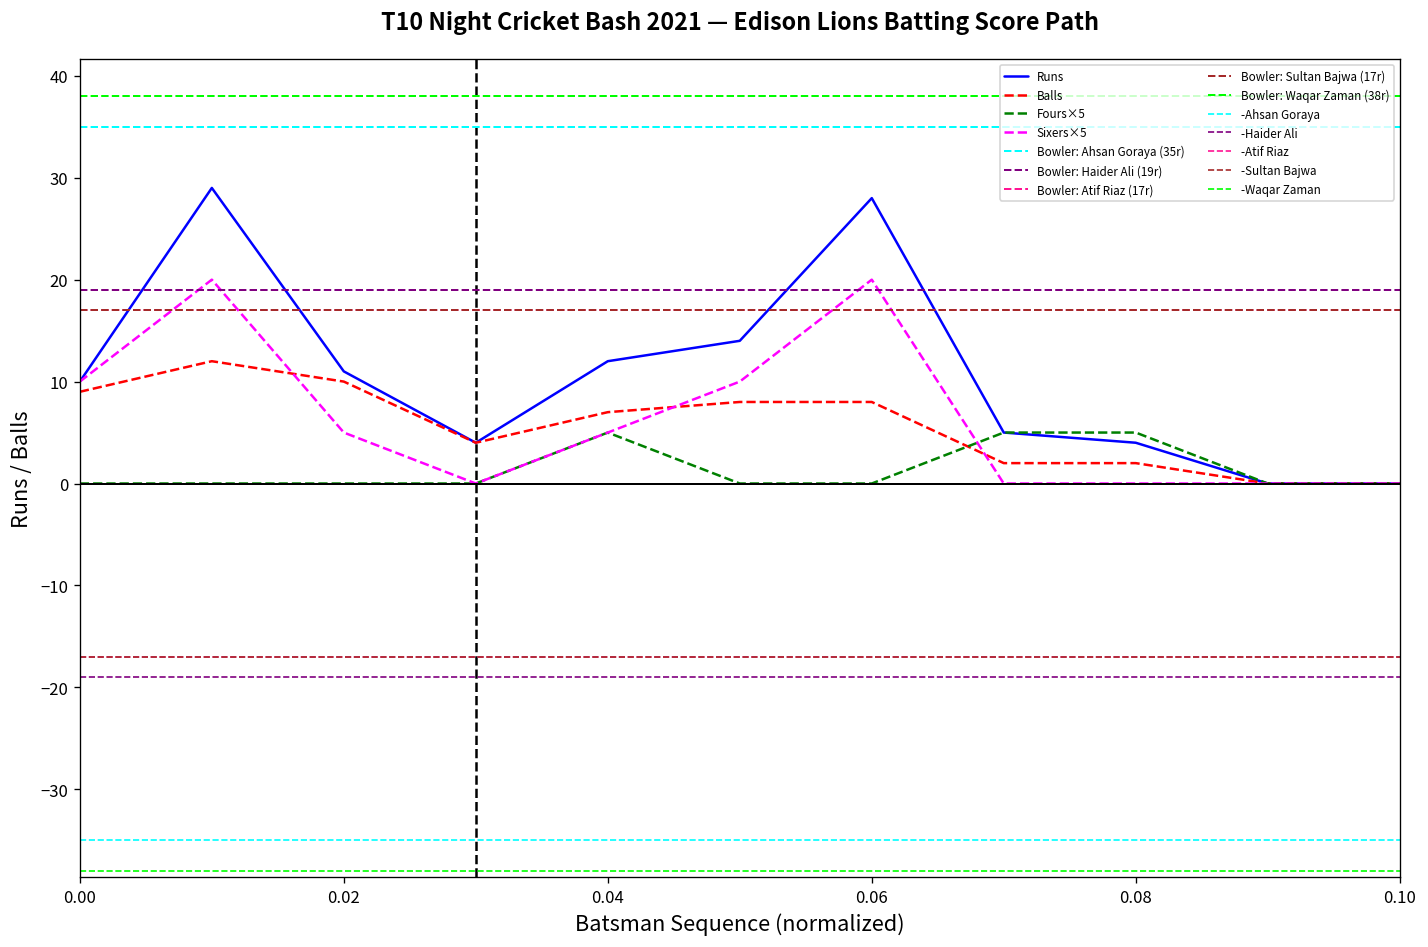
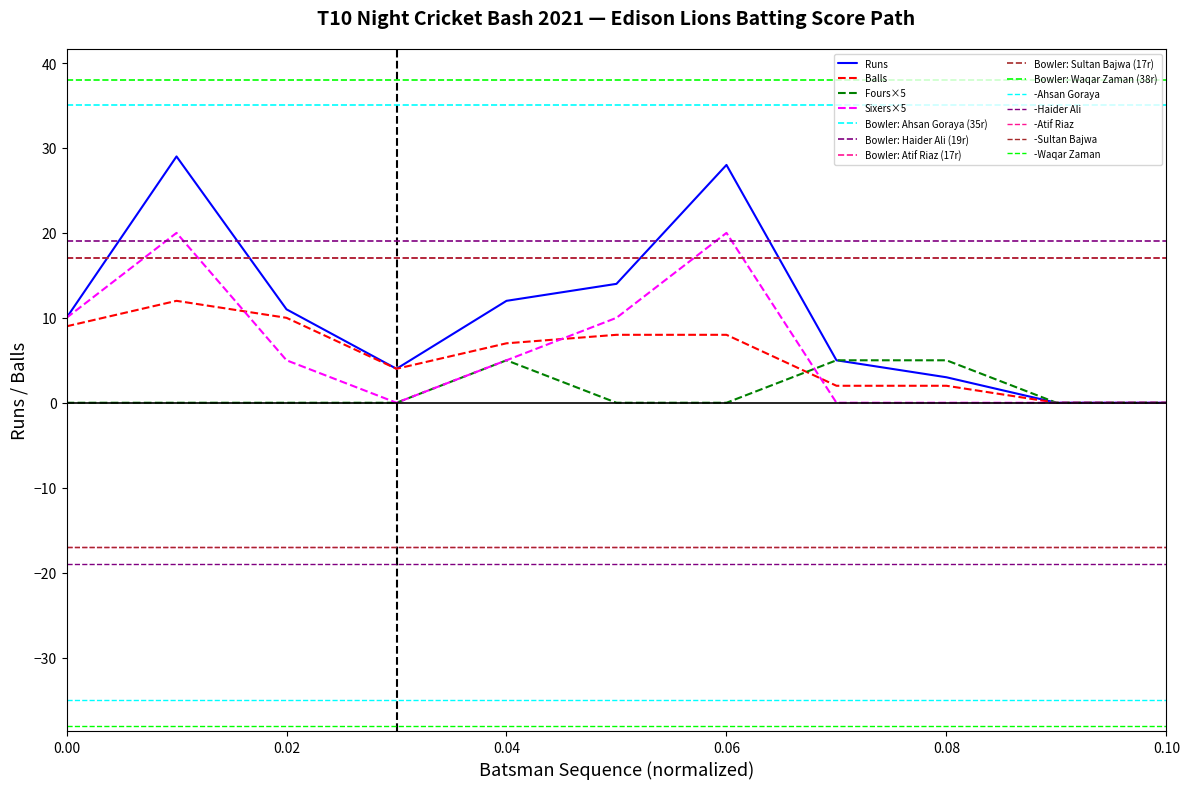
Runs, 0.08: 4 -> 3
